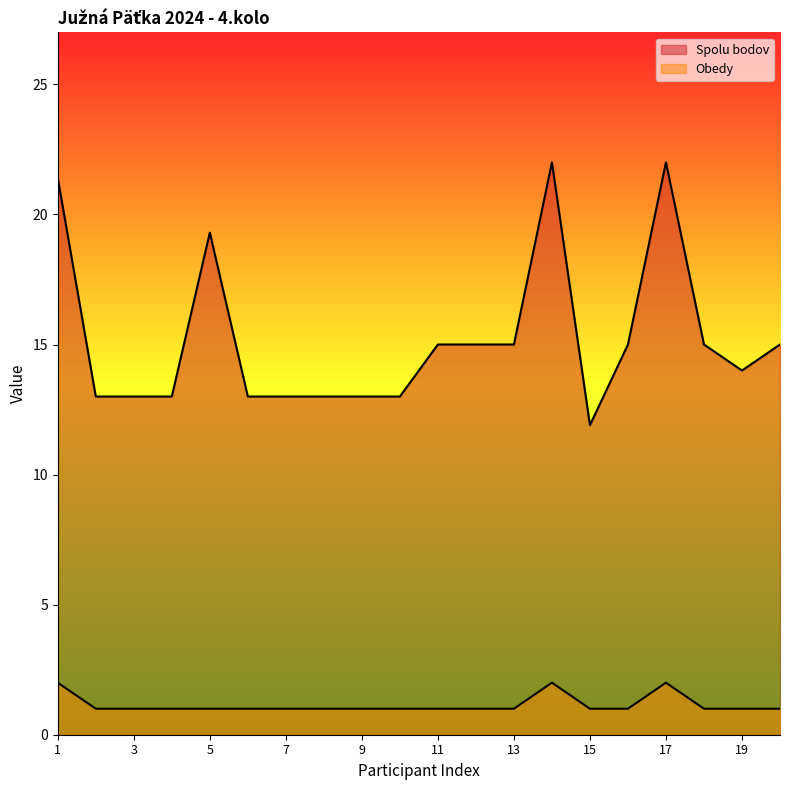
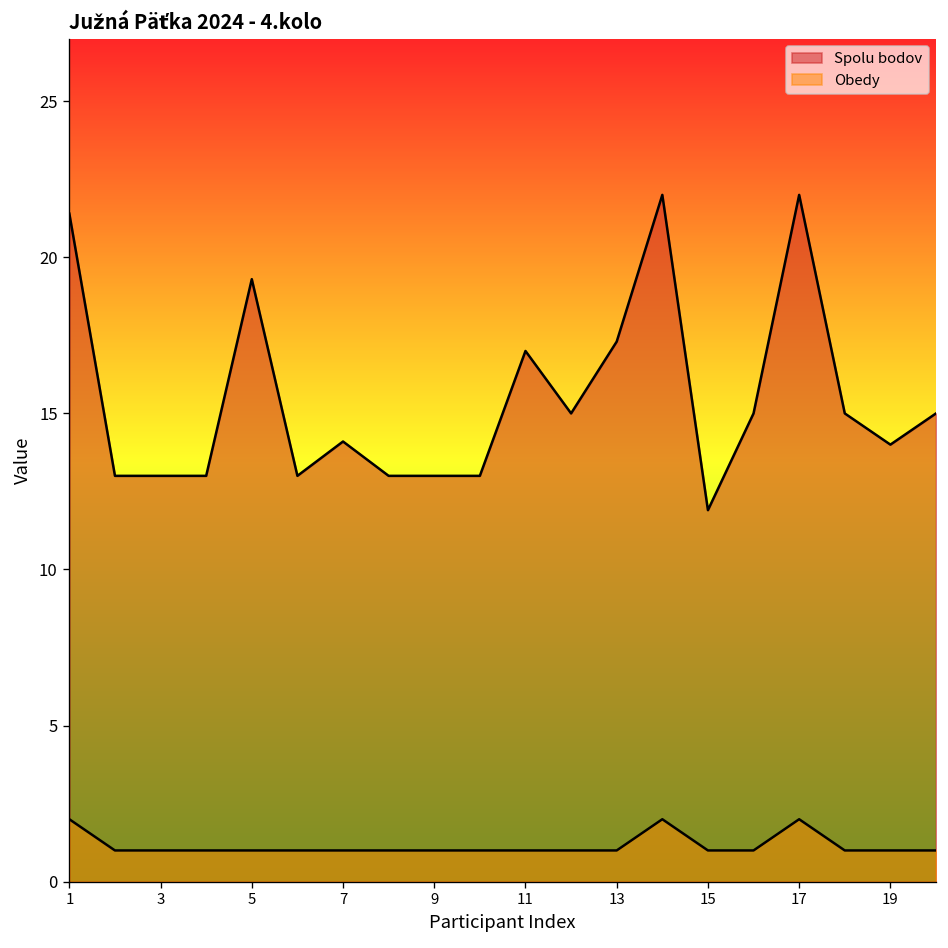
Spolu bodov, 7: 13.0 -> 14.1
Spolu bodov, 11: 15 -> 17
Spolu bodov, 13: 15.0 -> 17.3
